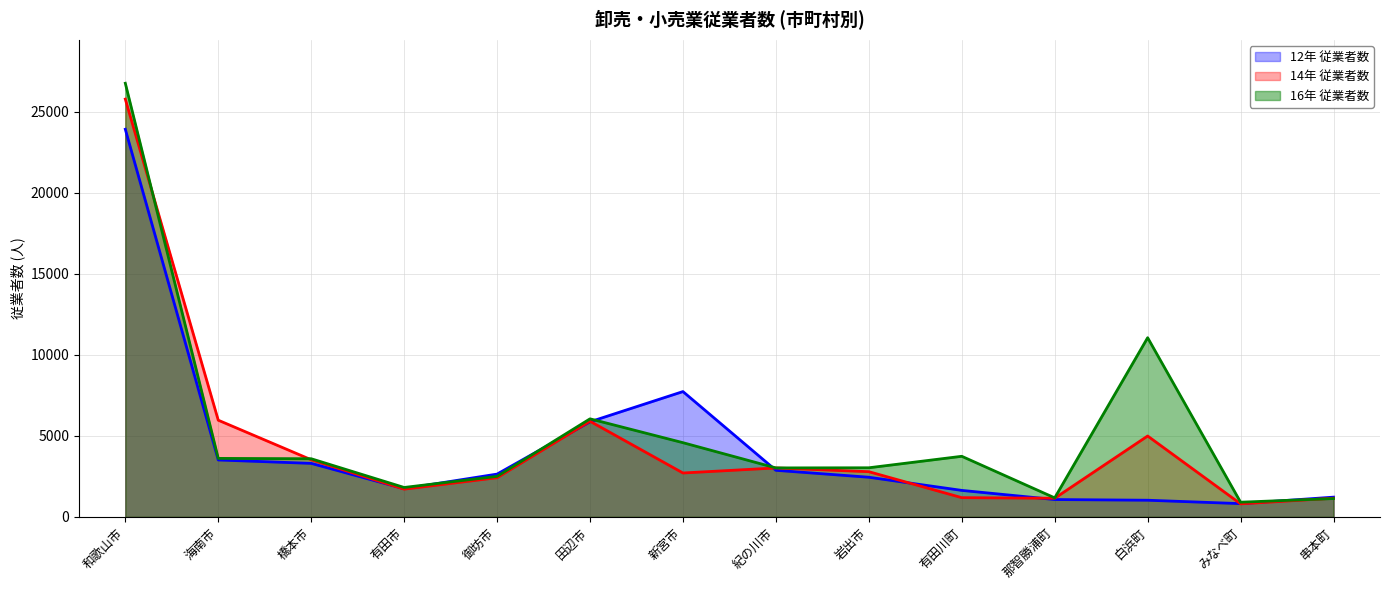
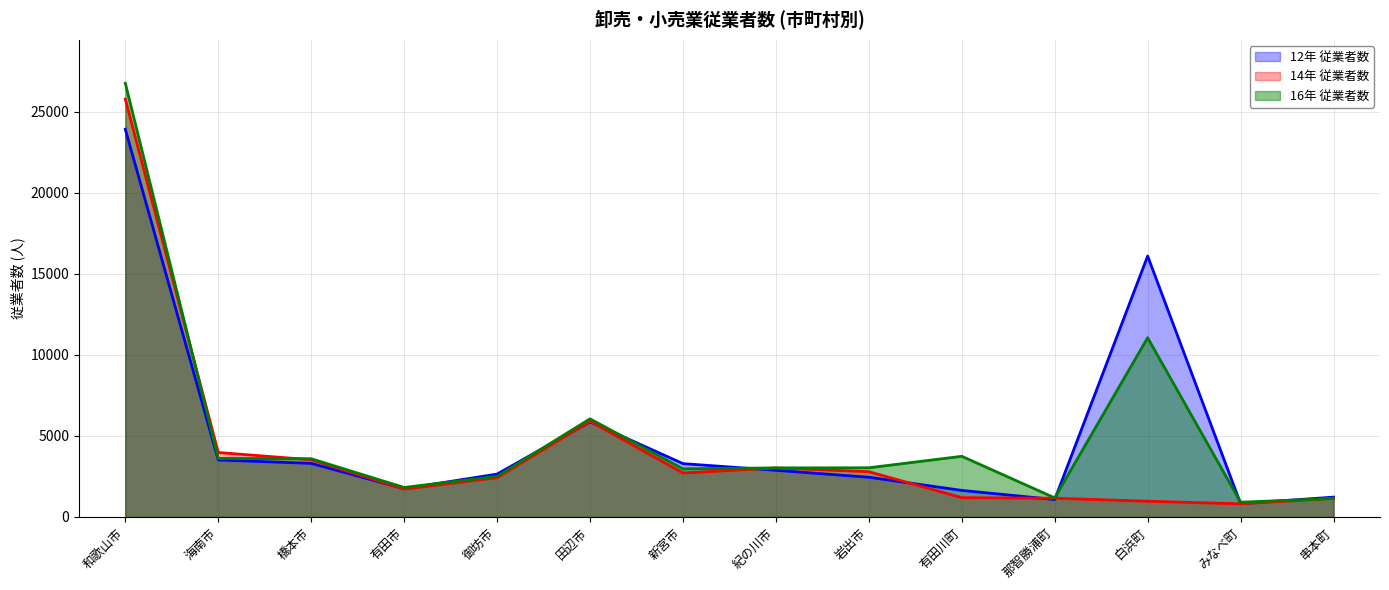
14年 従業者数, 海南市: 6000 -> 4000
12年 従業者数, 新宮市: 7700 -> 3300
16年 従業者数, 新宮市: 4600 -> 3000
12年 従業者数, 白浜町: 1000 -> 16100
14年 従業者数, 白浜町: 5000 -> 1000
